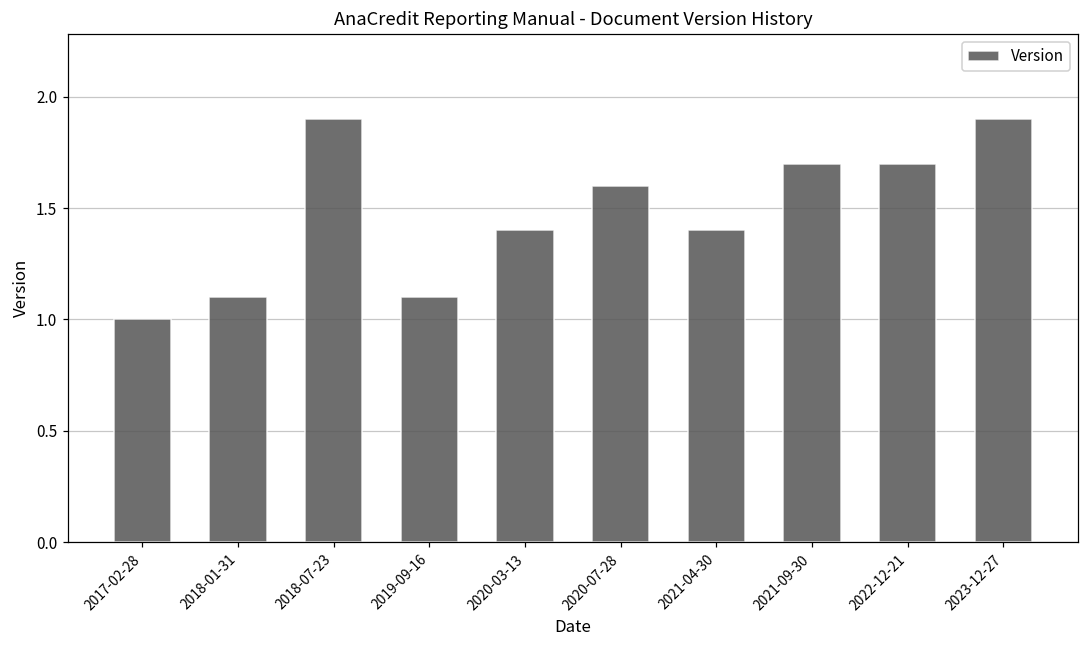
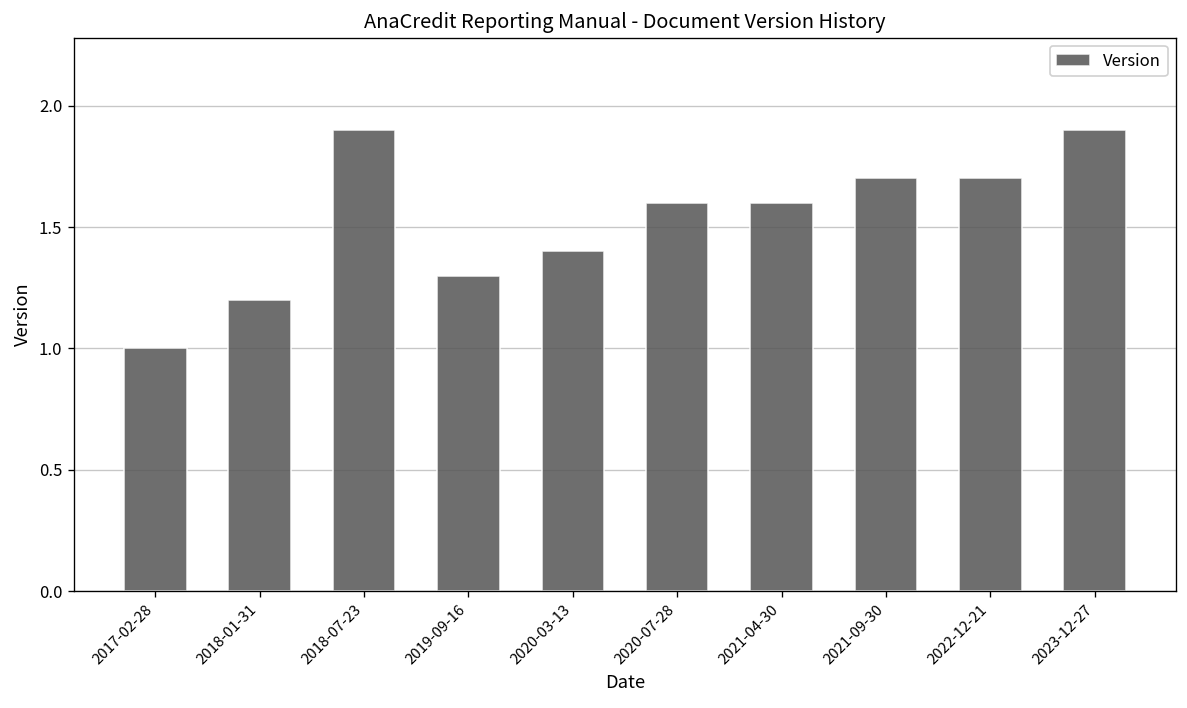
2018-01-31: 1.1 -> 1.2
2019-09-16: 1.1 -> 1.3
2021-04-30: 1.4 -> 1.6
